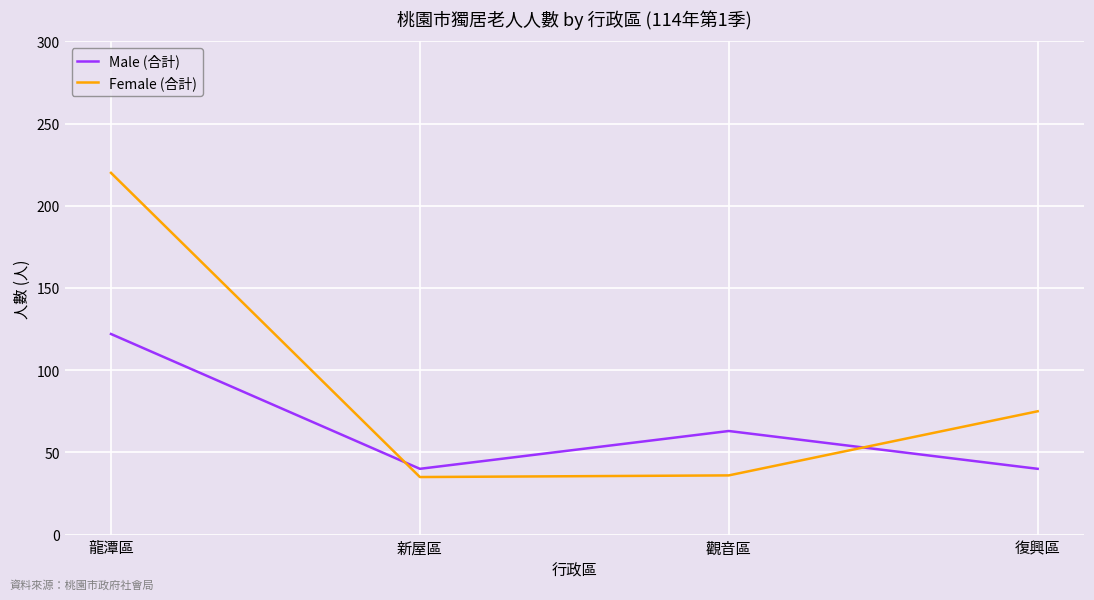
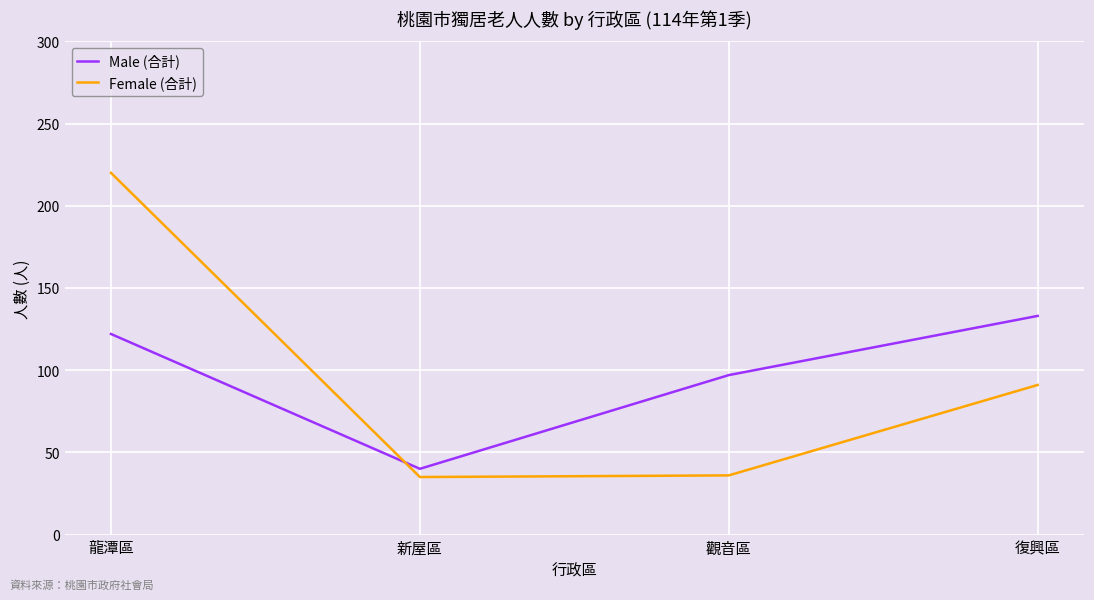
Male (合計), 觀音區: 63 -> 97
Male (合計), 復興區: 40 -> 133
Female (合計), 復興區: 75 -> 91
